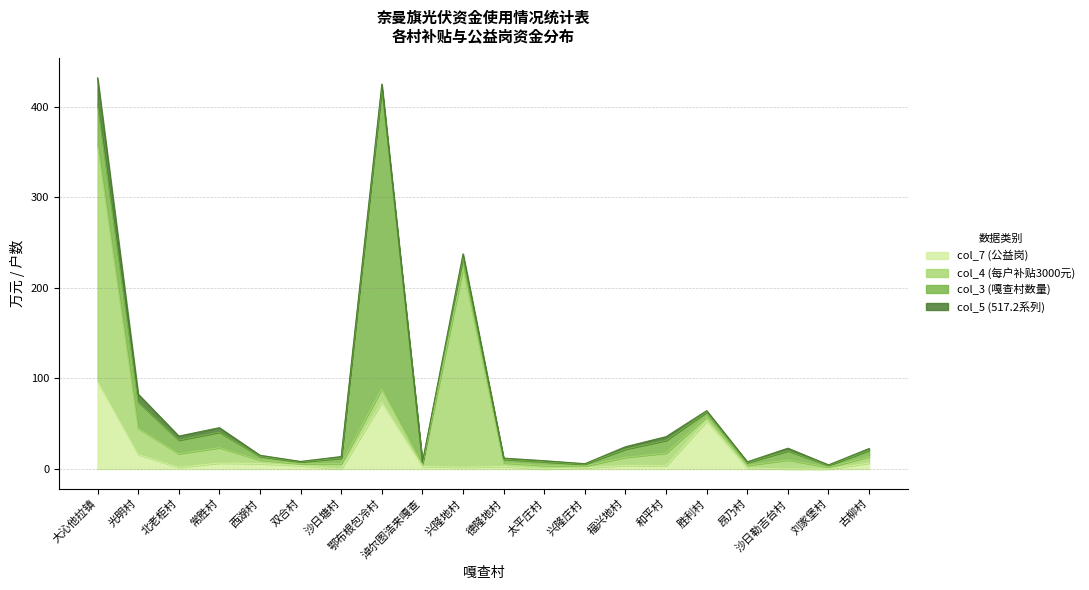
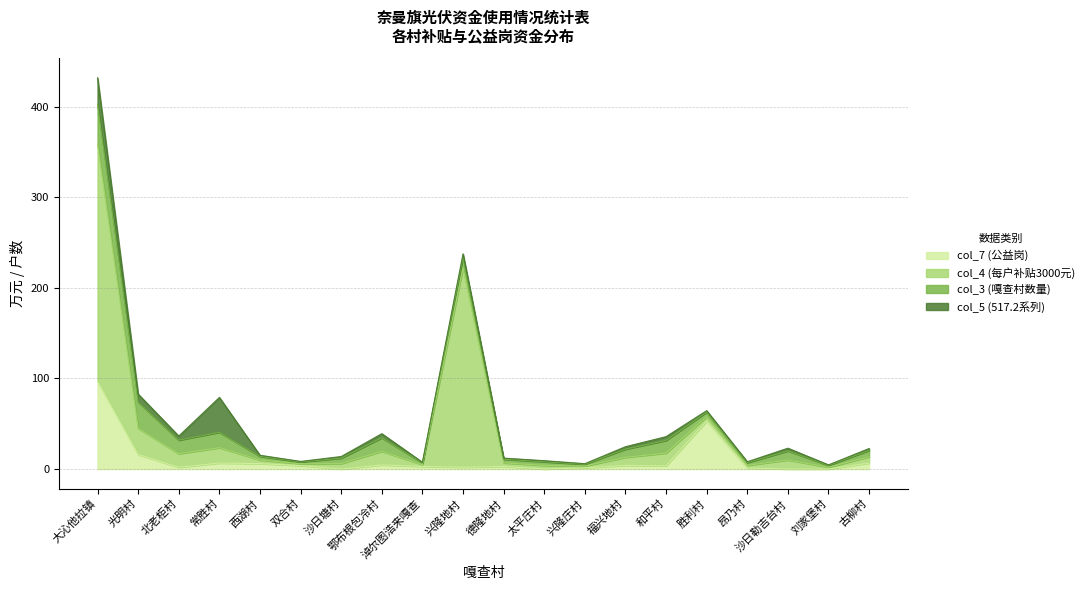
col_5 (517.2系列), 常胜村: 10 -> 40
col_7 (公益岗), 鄂布根包冷村: 70 -> 0
col_3 (嘎查村数量), 鄂布根包冷村: 330 -> 10
